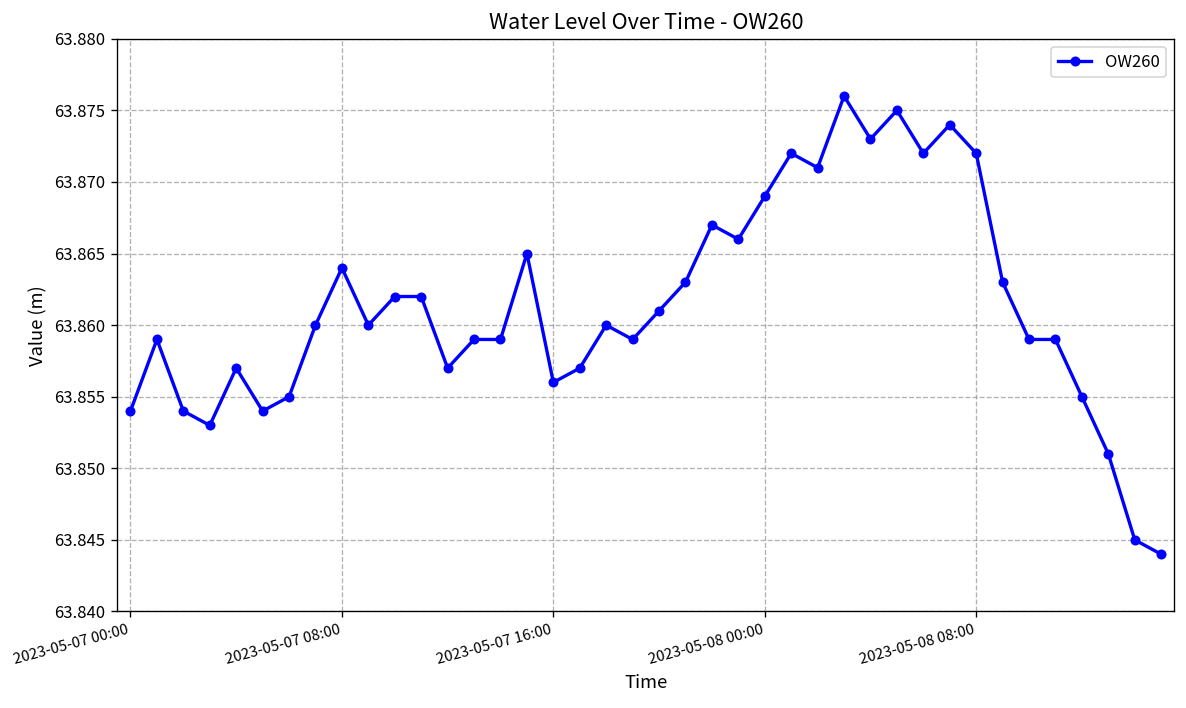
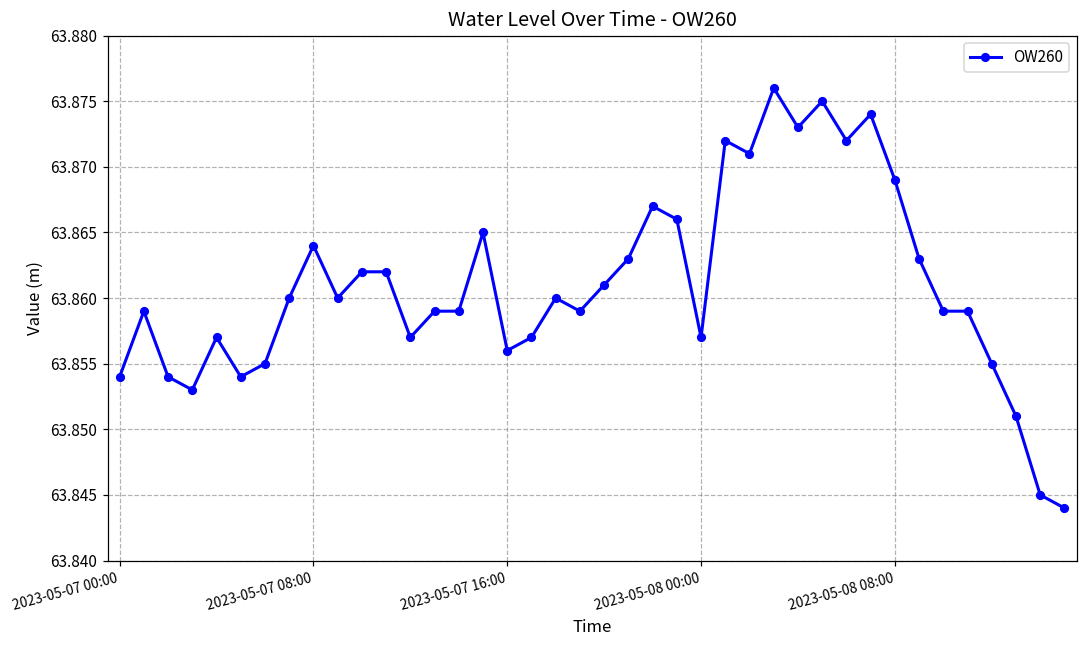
2023-05-08 00:00: 63.869 -> 63.857
2023-05-08 08:00: 63.872 -> 63.869
